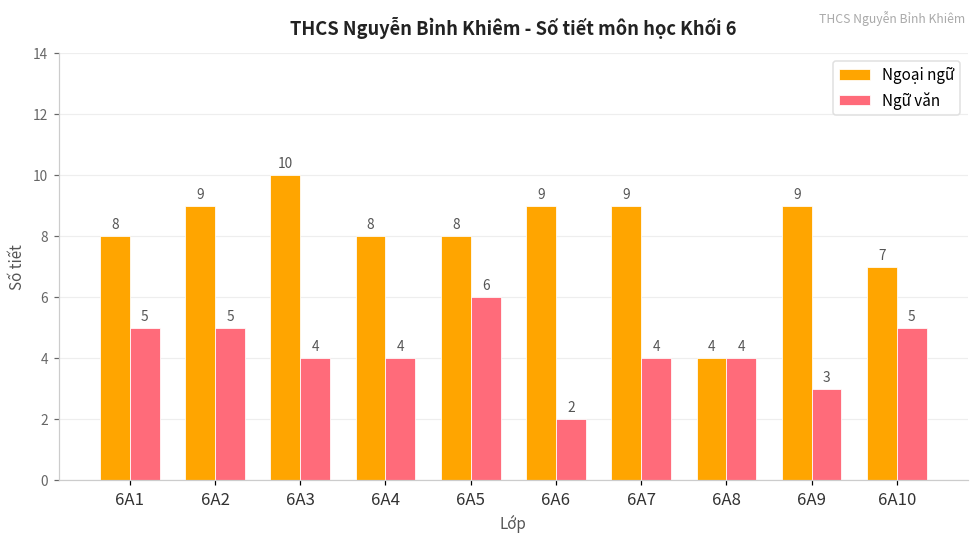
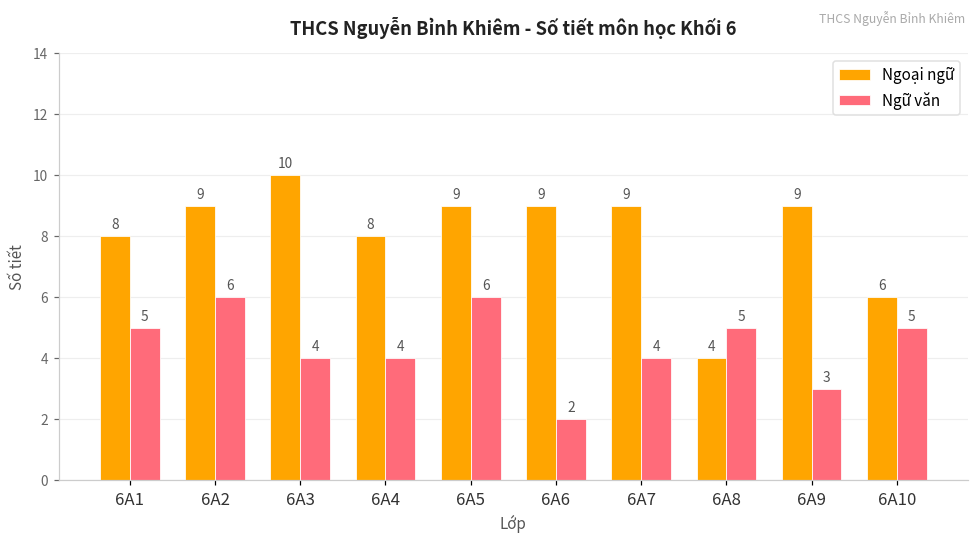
Ngữ văn, 6A2: 5 -> 6
Ngoại ngữ, 6A5: 8 -> 9
Ngữ văn, 6A8: 4 -> 5
Ngoại ngữ, 6A10: 7 -> 6
